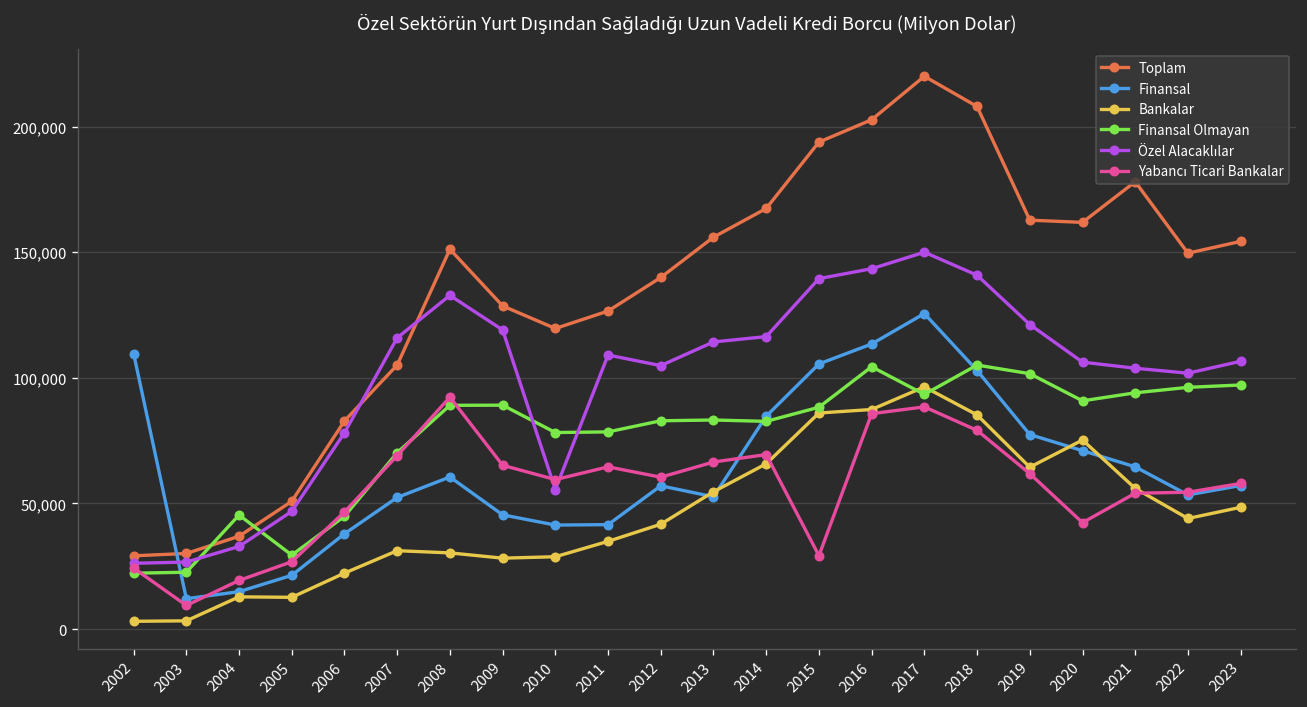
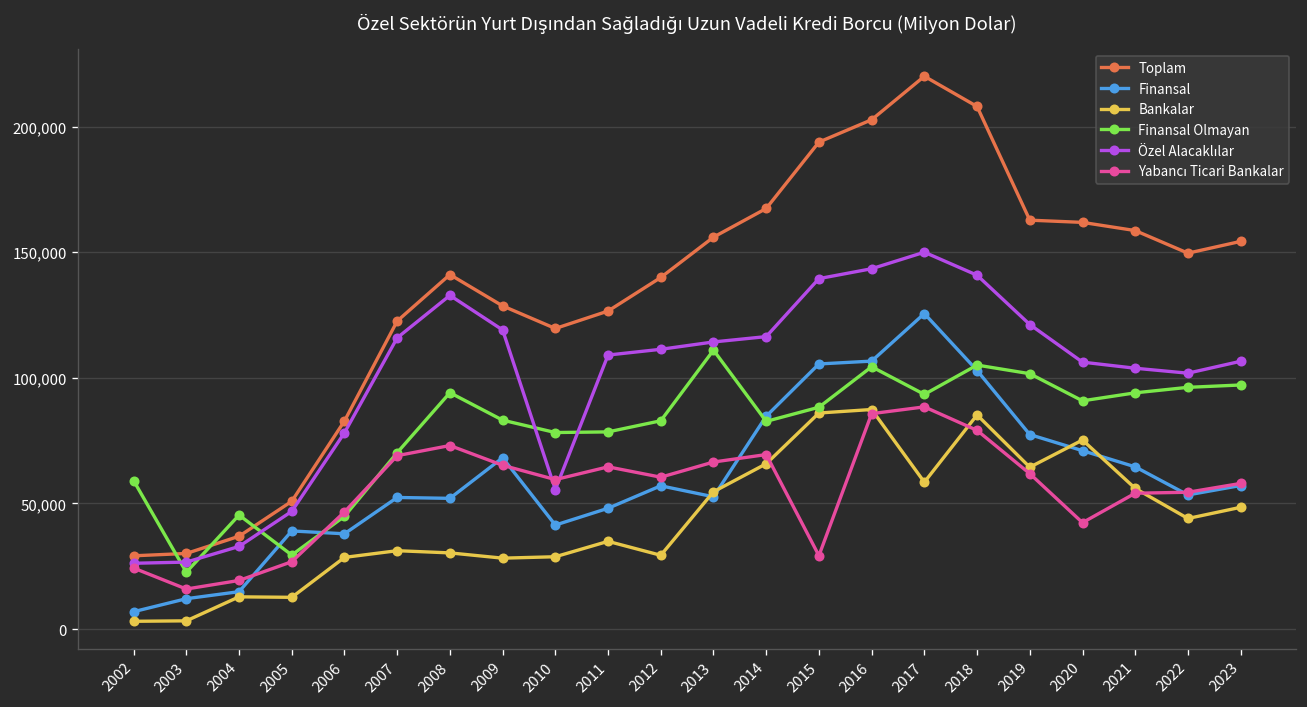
Finansal, 2002: 110,000 -> 7,000
Finansal Olmayan, 2002: 22,000 -> 59,000
Yabancı Ticari Bankalar, 2003: 9,000 -> 16,000
Finansal, 2005: 21,000 -> 39,000
Bankalar, 2006: 22,000 -> 29,000
Toplam, 2007: 105,000 -> 123,000
Toplam, 2008: 151,000 -> 141,000
Finansal, 2008: 61,000 -> 52,000
Finansal Olmayan, 2008: 89,000 -> 94,000
Yabancı Ticari Bankalar, 2008: 92,000 -> 73,000
Finansal, 2009: 45,000 -> 68,000
Finansal Olmayan, 2009: 89,000 -> 83,000
Finansal, 2011: 42,000 -> 48,000
Bankalar, 2012: 42,000 -> 29,000
Özel Alacaklılar, 2012: 105,000 -> 111,000
Finansal Olmayan, 2013: 83,000 -> 111,000
Finansal, 2016: 113,000 -> 107,000
Bankalar, 2017: 96,000 -> 58,000
Toplam, 2021: 178,000 -> 159,000
